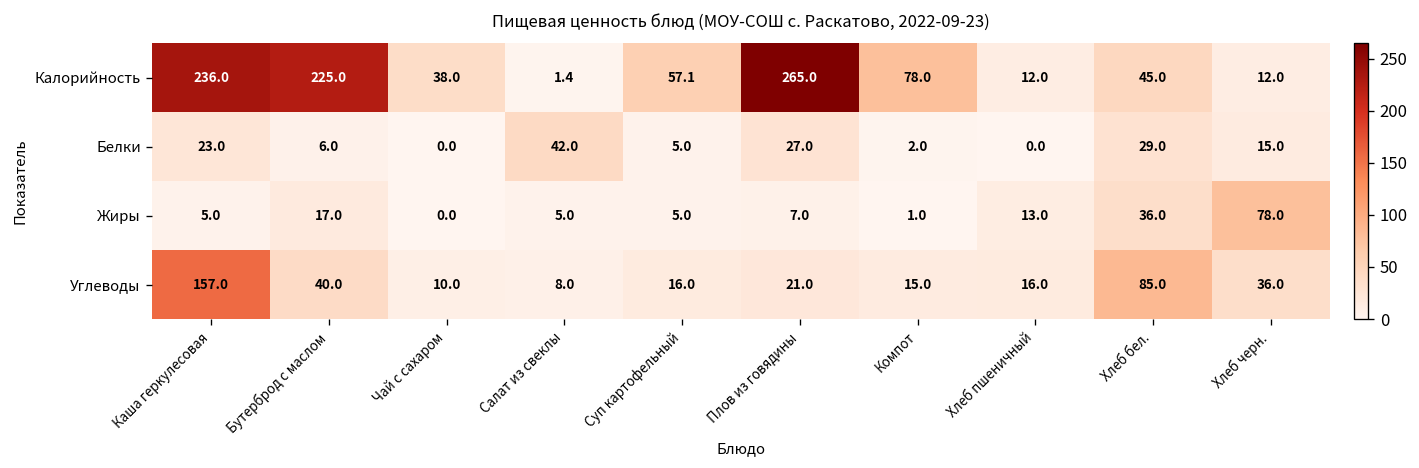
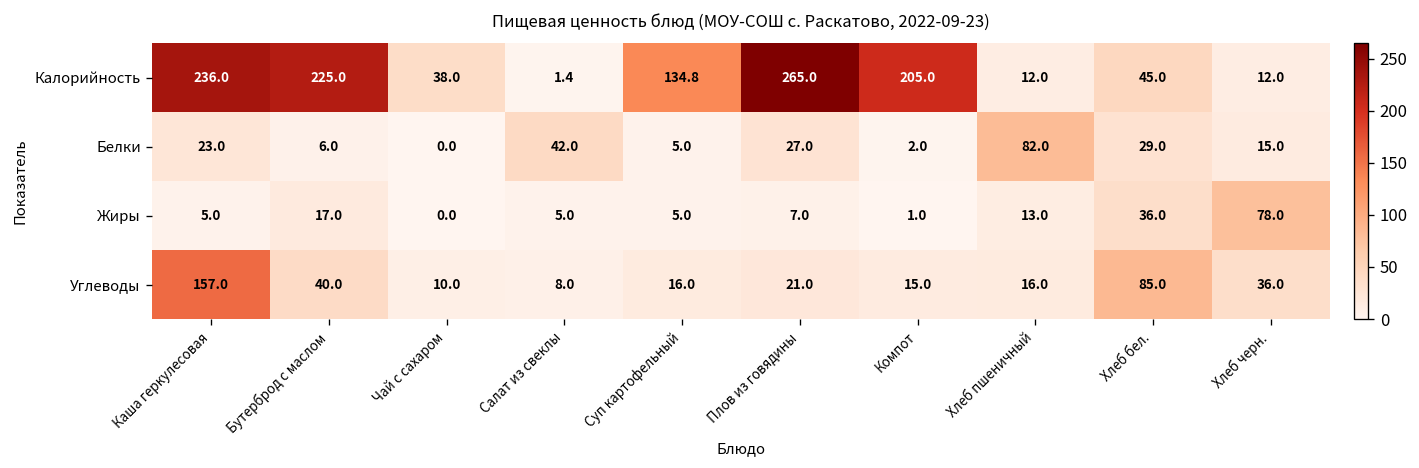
Калорийность, Суп картофельный: 57.1 -> 134.8
Калорийность, Компот: 78.0 -> 205.0
Белки, Хлеб пшеничный: 0.0 -> 82.0
